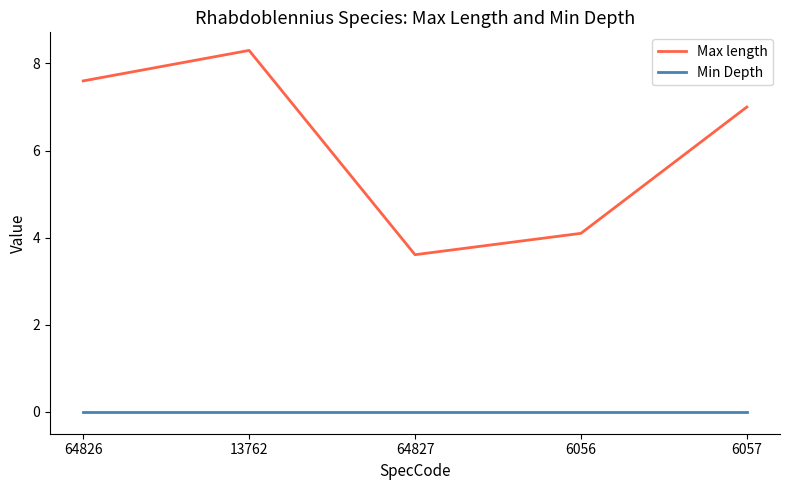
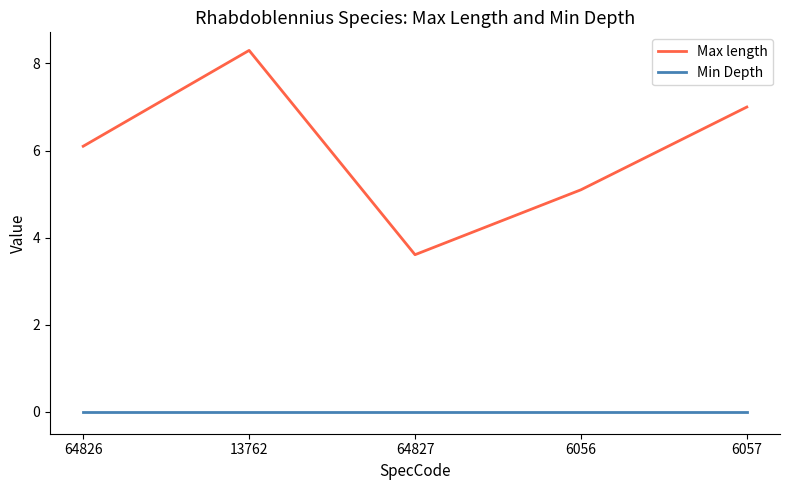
Max length, 64826: 7.6 -> 6.1
Max length, 6056: 4.1 -> 5.1
